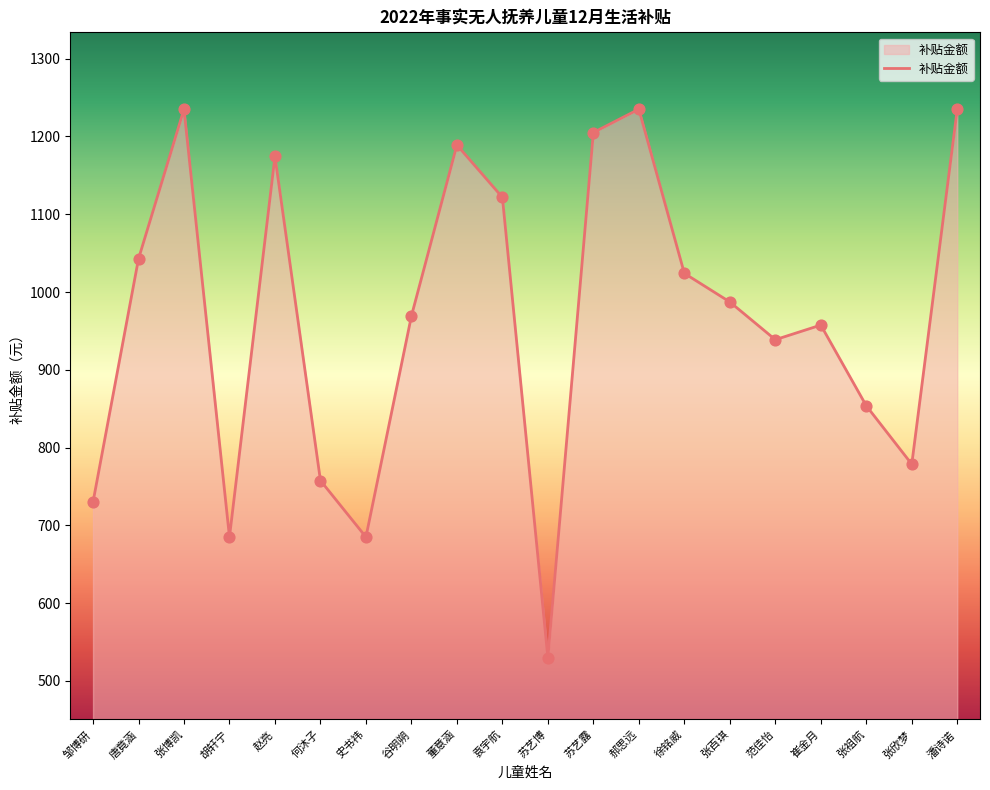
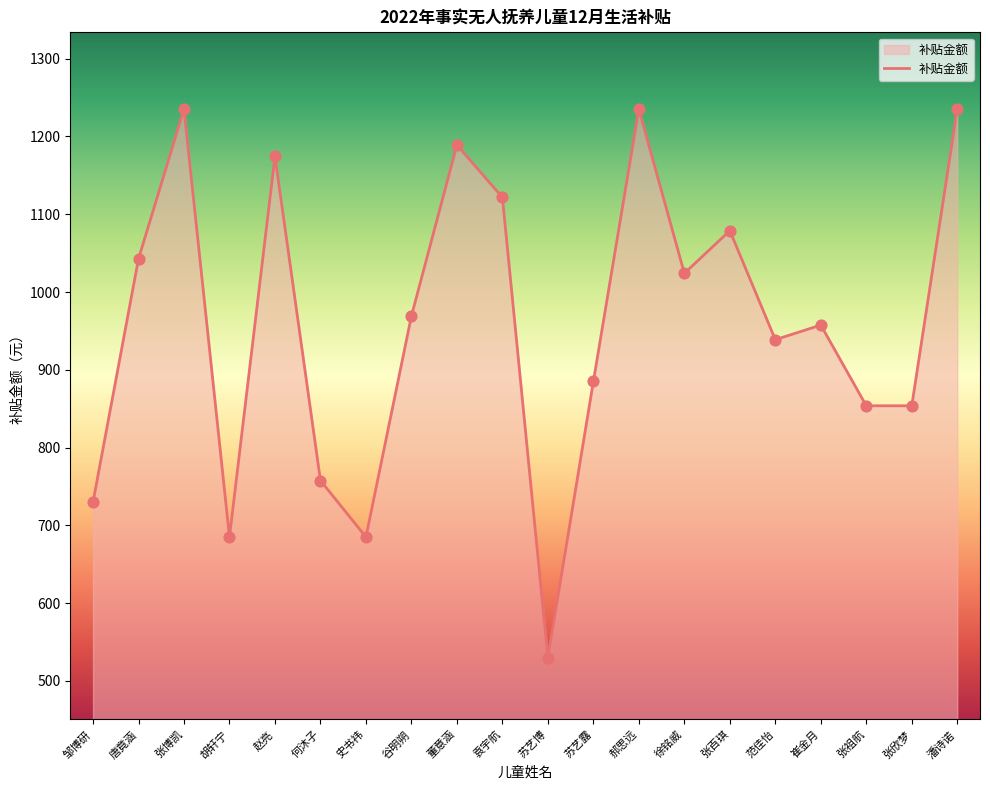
苏艺露: 1210 -> 890
张百琪: 990 -> 1080
张欣梦: 780 -> 850
